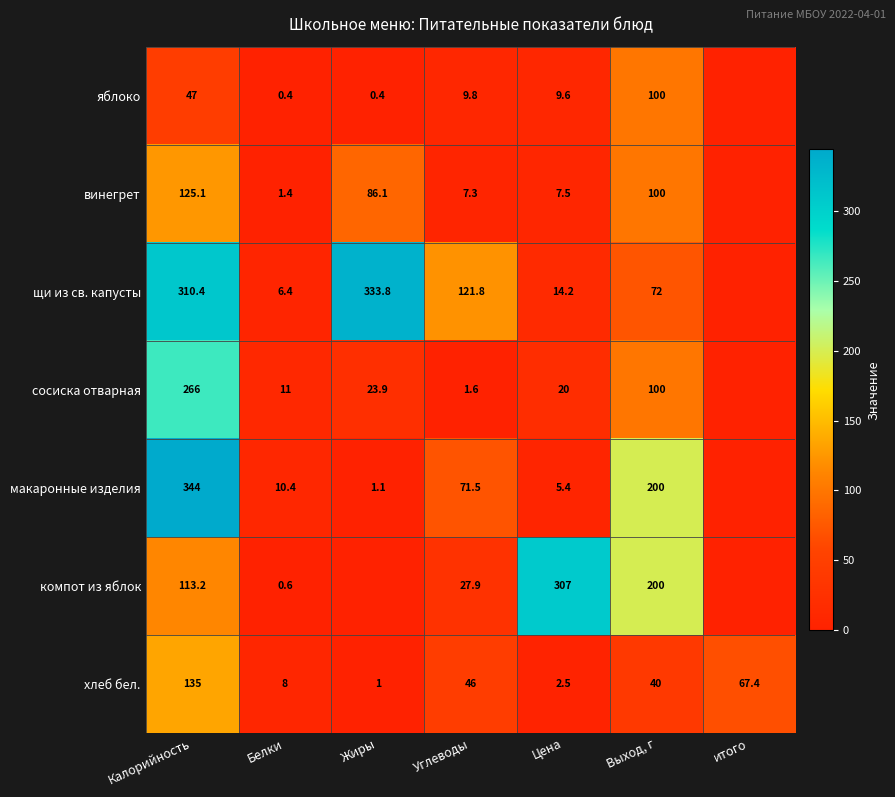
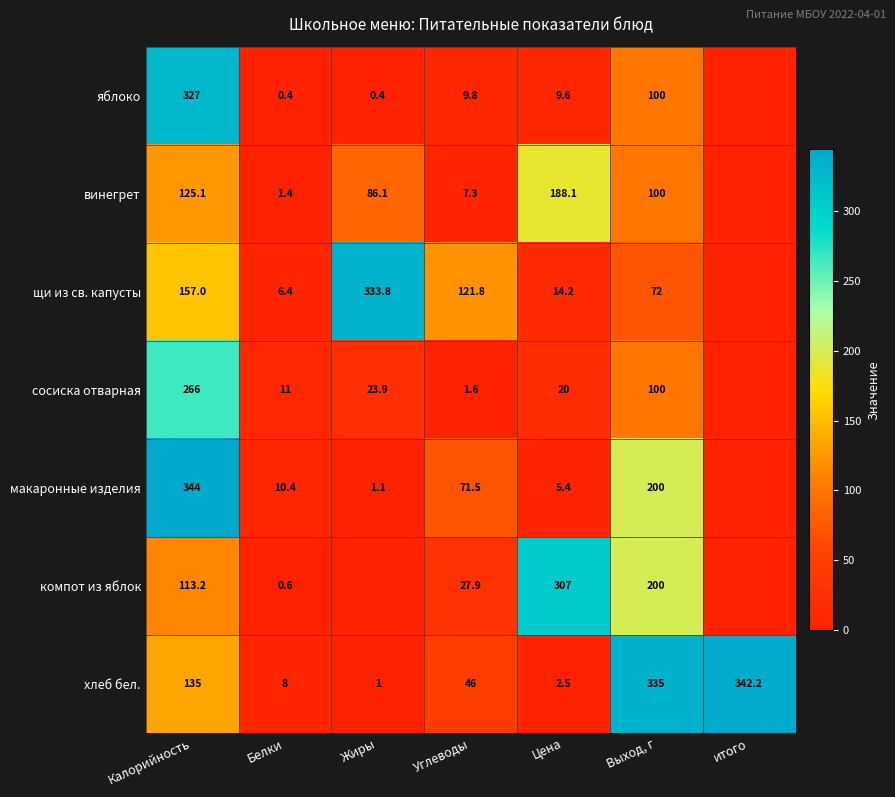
яблоко, Калорийность: 47 -> 327
винегрет, Цена: 7.5 -> 188.1
щи из св. капусты, Калорийность: 310.4 -> 157.0
хлеб бел., Выход, г: 40 -> 335
хлеб бел., итого: 67.4 -> 342.2
